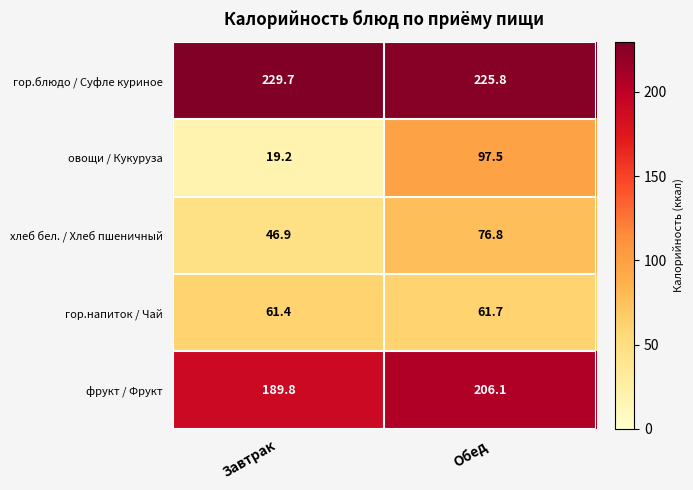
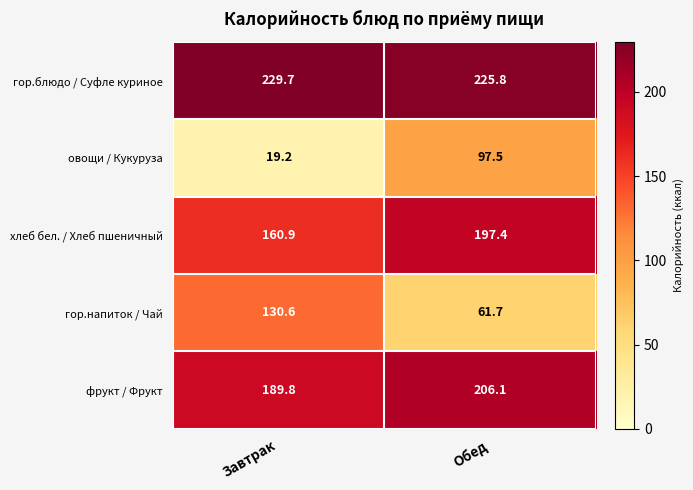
хлеб бел. / Хлеб пшеничный, Завтрак: 46.9 -> 160.9
хлеб бел. / Хлеб пшеничный, Обед: 76.8 -> 197.4
гор.напиток / Чай, Завтрак: 61.4 -> 130.6
